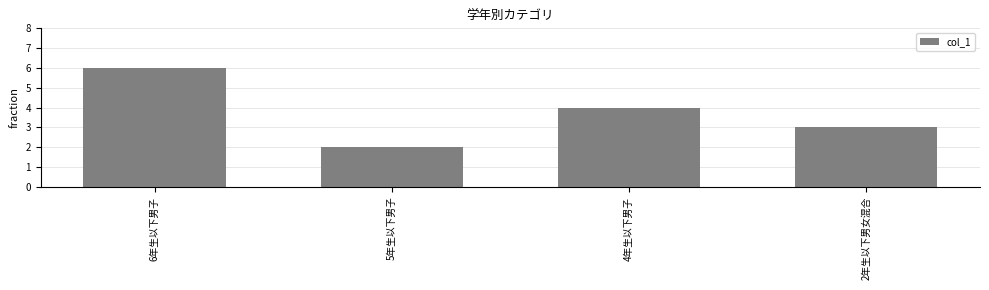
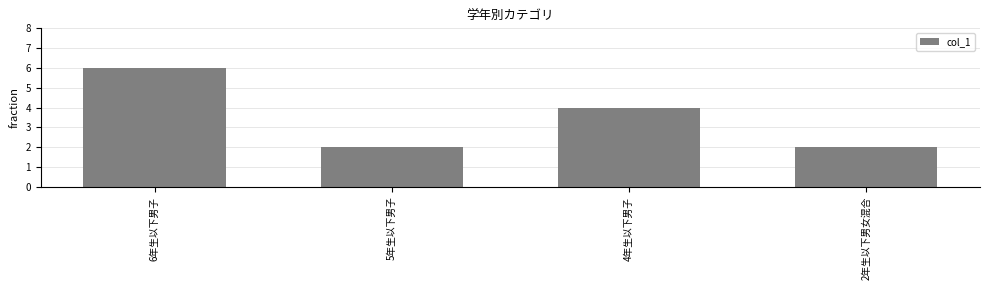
2年生以下男女混合: 3 -> 2
